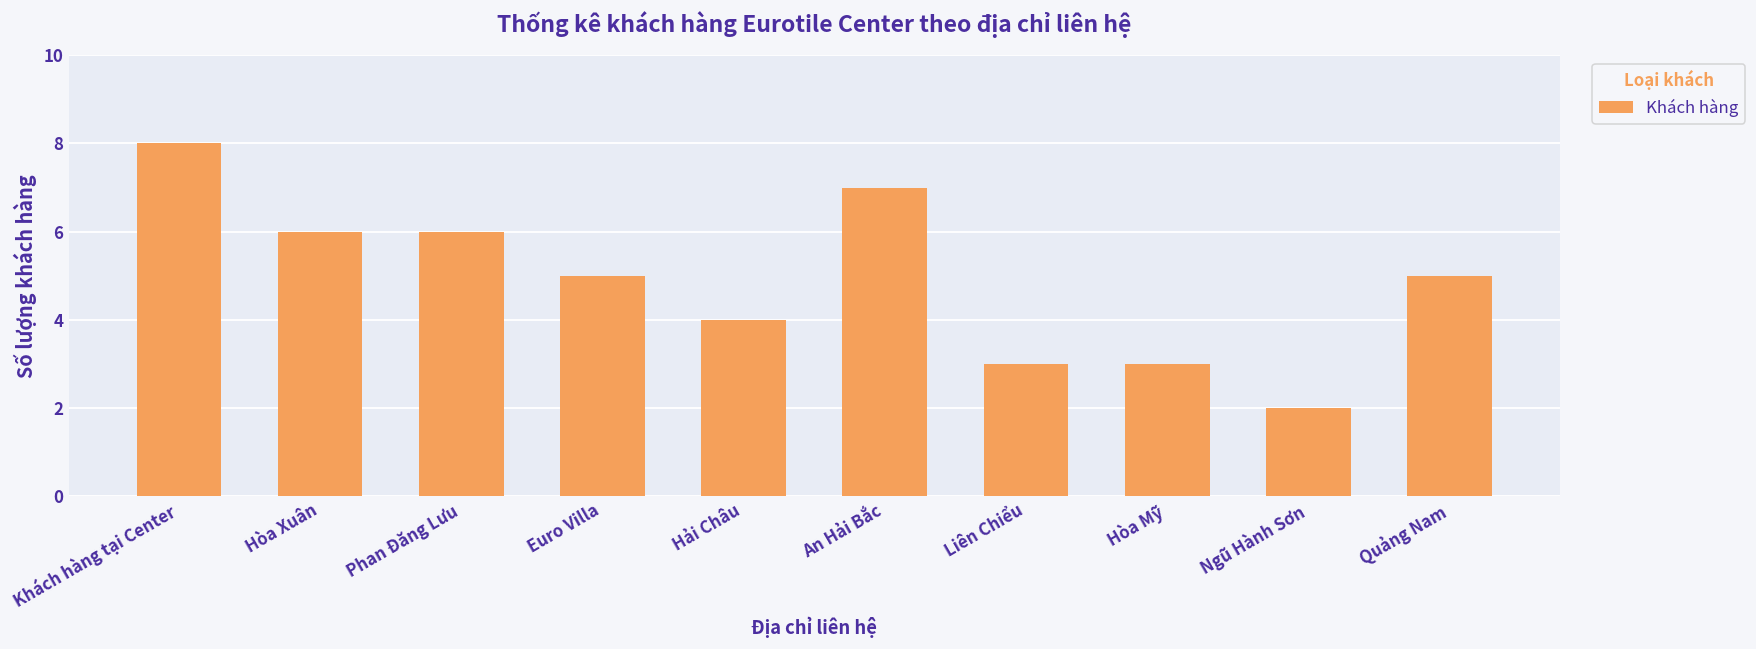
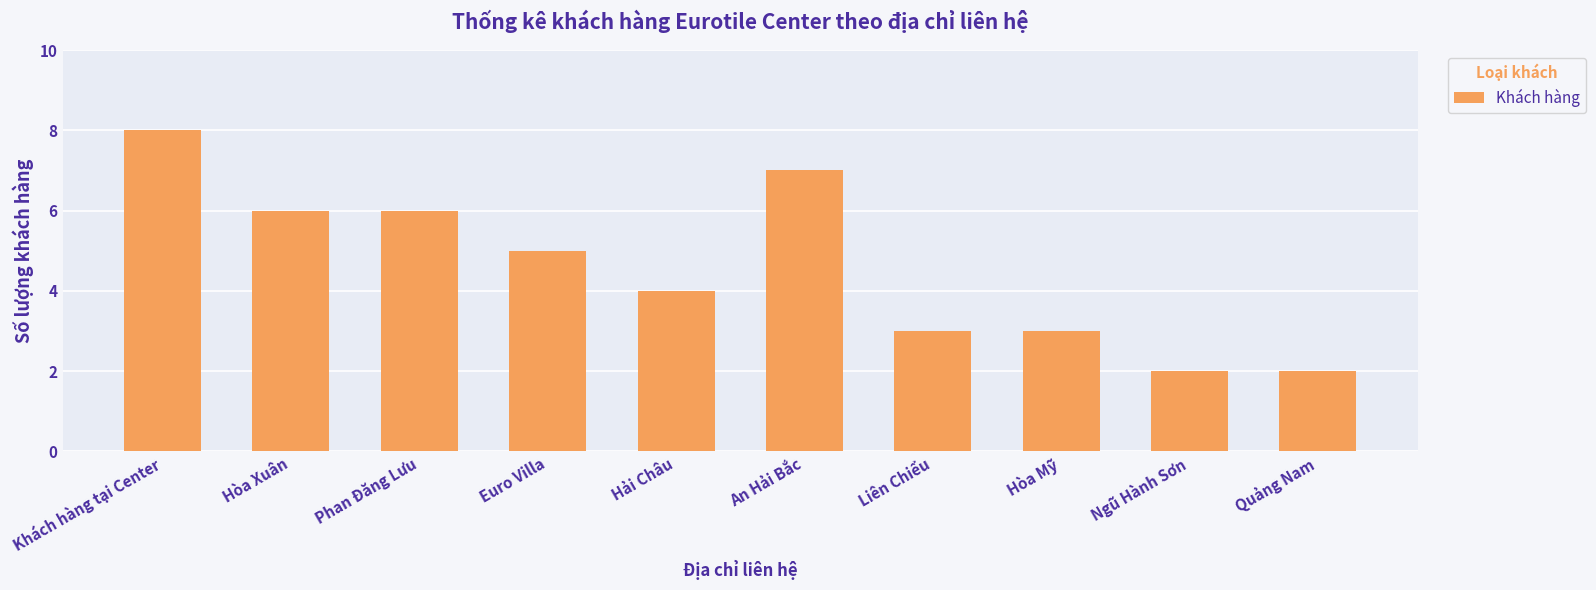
Quảng Nam: 5 -> 2
